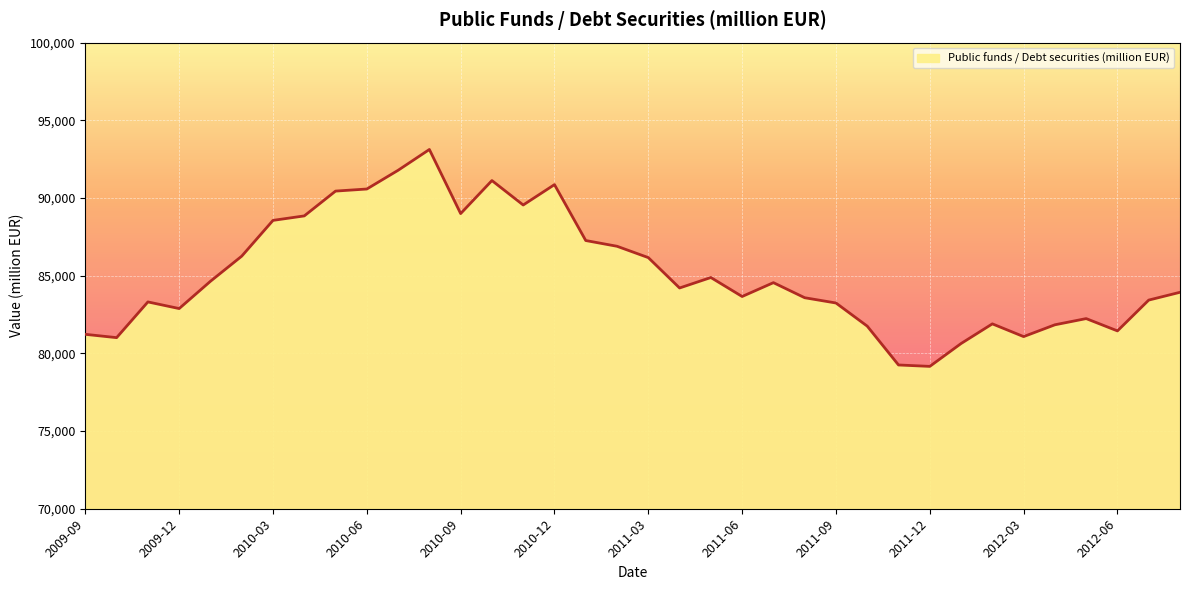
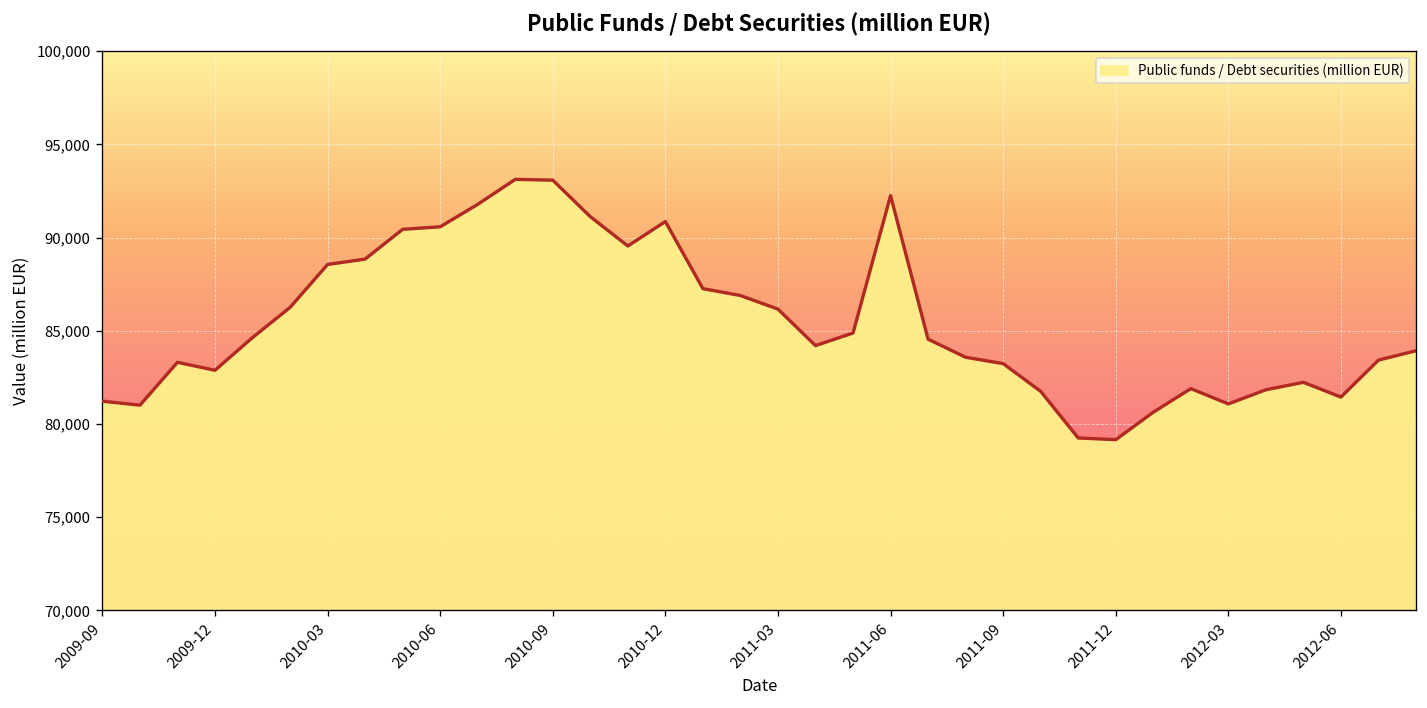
2010-09: 89,000 -> 93,100
2011-06: 83,700 -> 92,300
